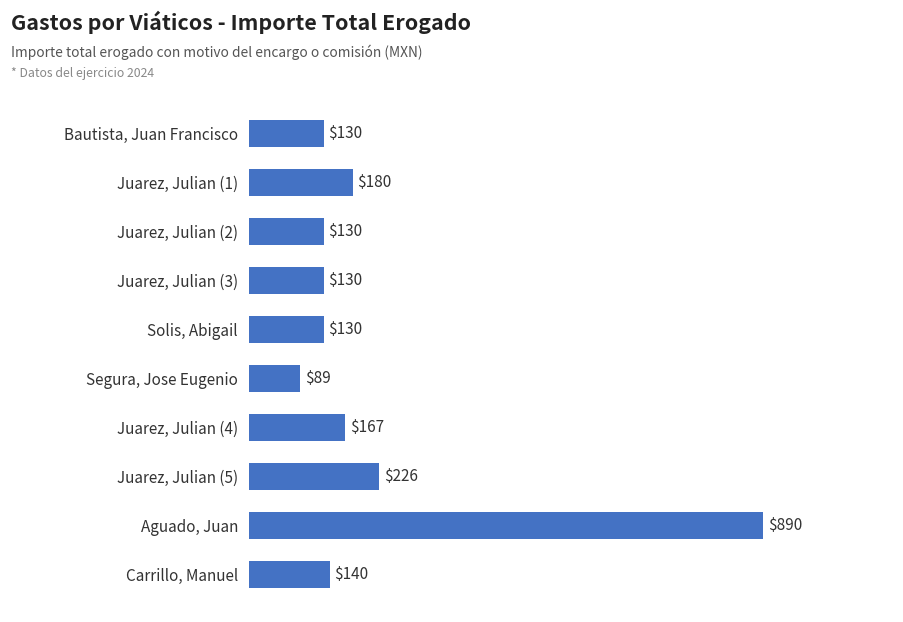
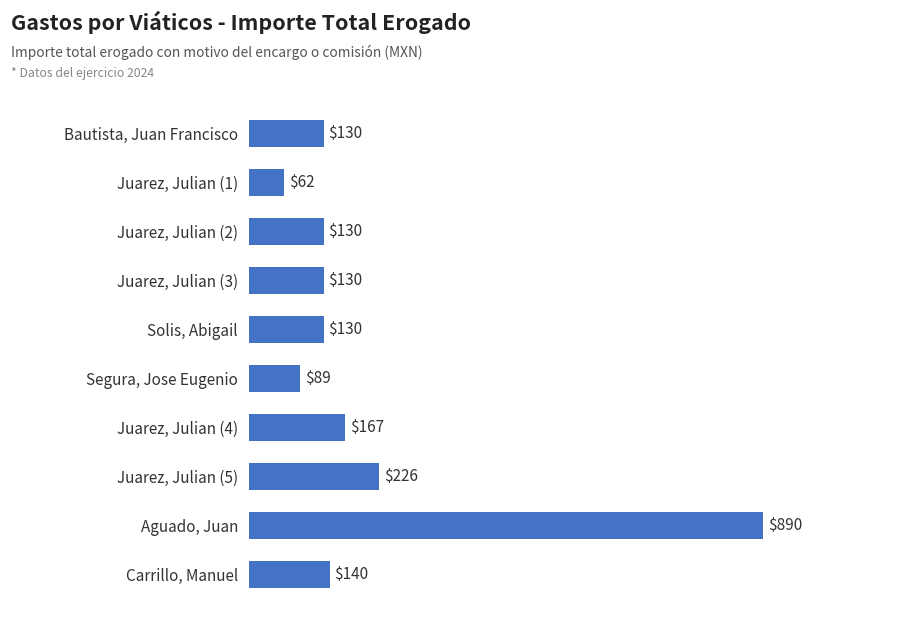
Juarez, Julian (1): $180 -> $62
